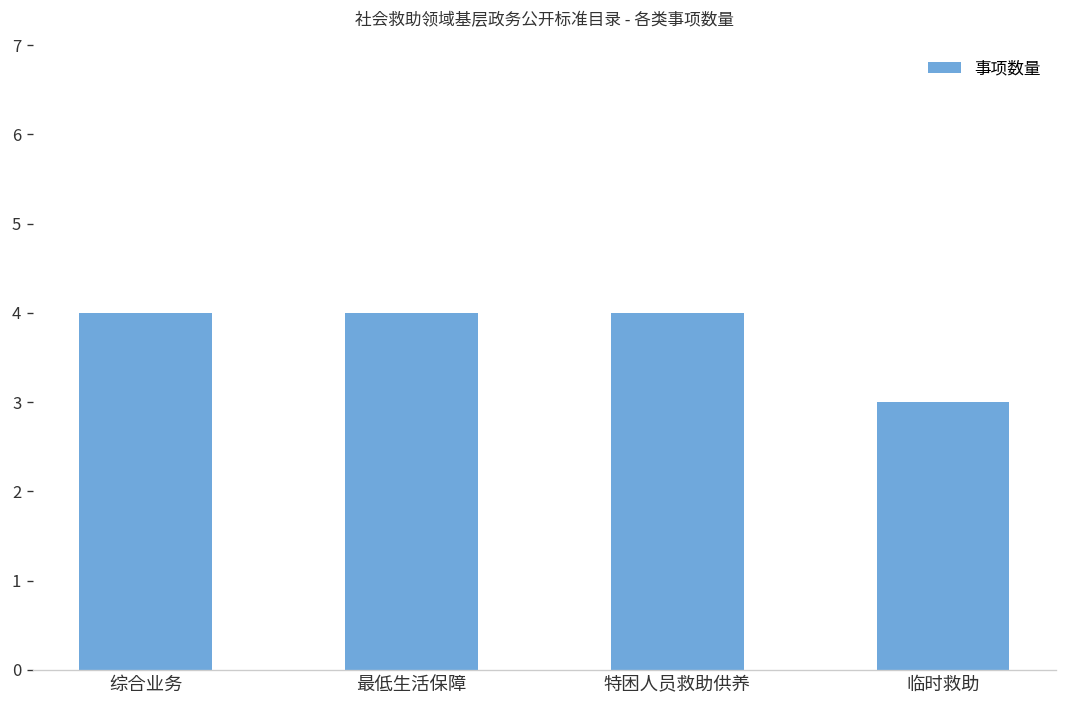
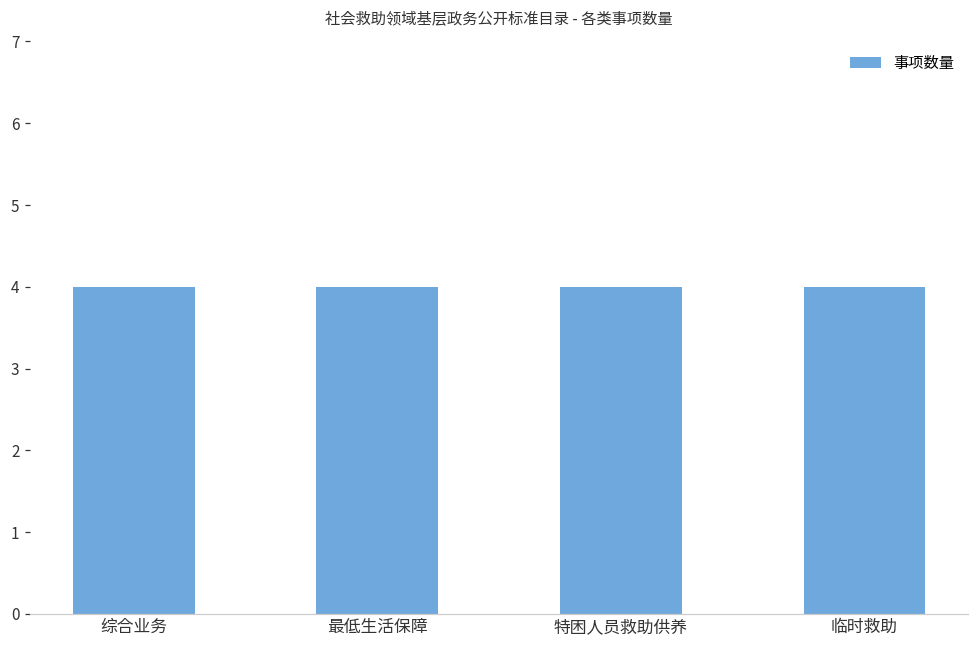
临时救助: 3 -> 4
